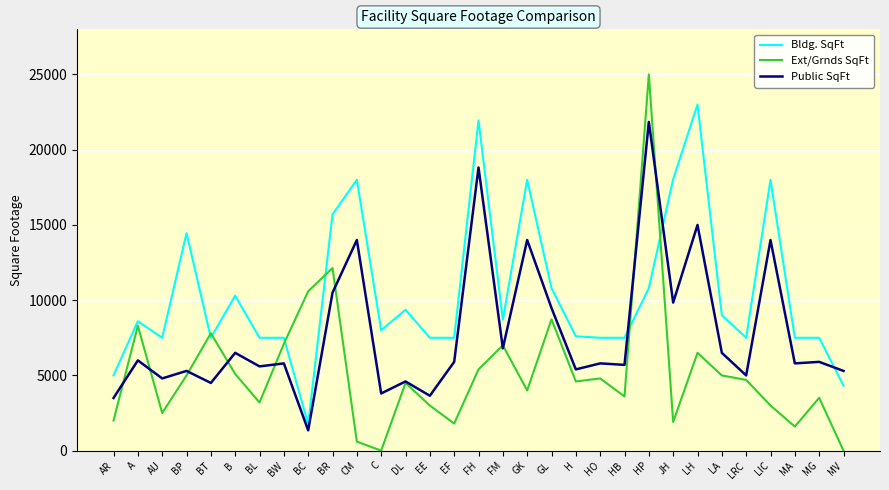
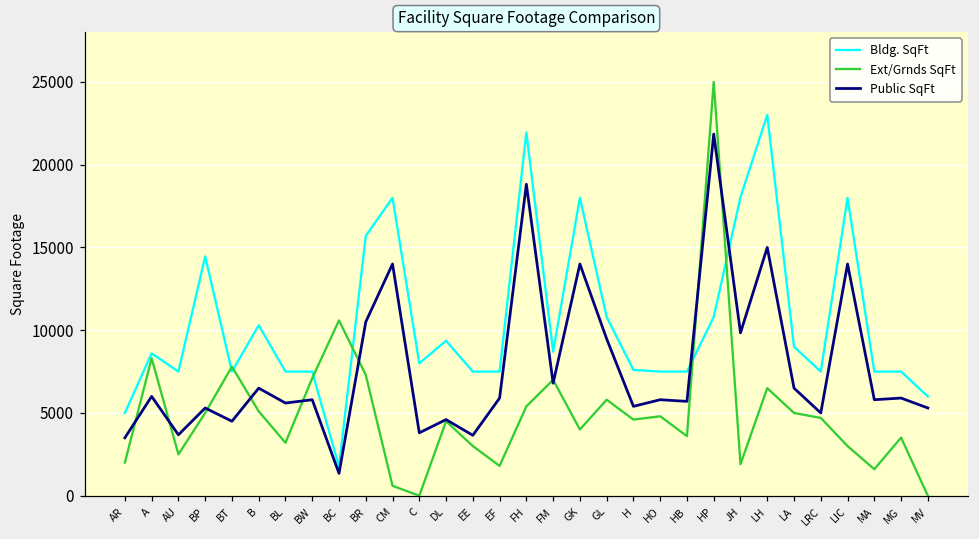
Public SqFt, AU: 4800 -> 3700
Ext/Grnds SqFt, BR: 12100 -> 7300
Ext/Grnds SqFt, GL: 8700 -> 5800
Bldg. SqFt, MV: 4300 -> 6000
